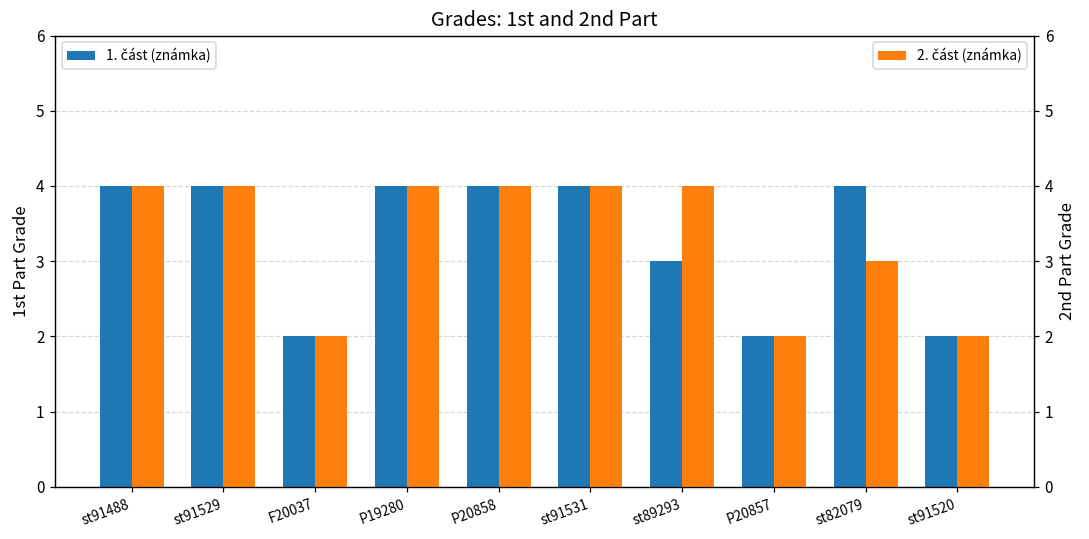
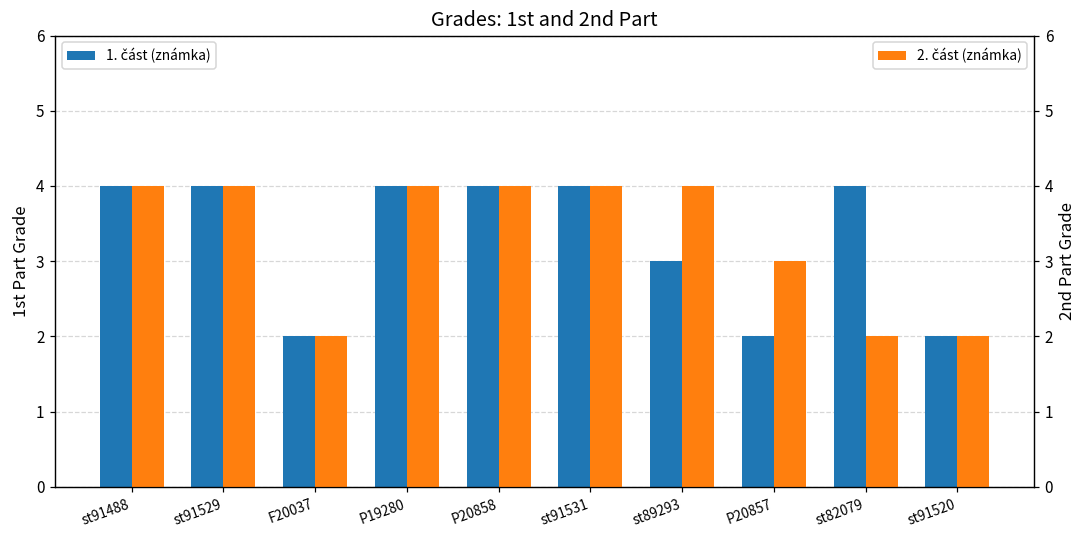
2. část (známka), P20857: 2 -> 3
2. část (známka), st82079: 3 -> 2
